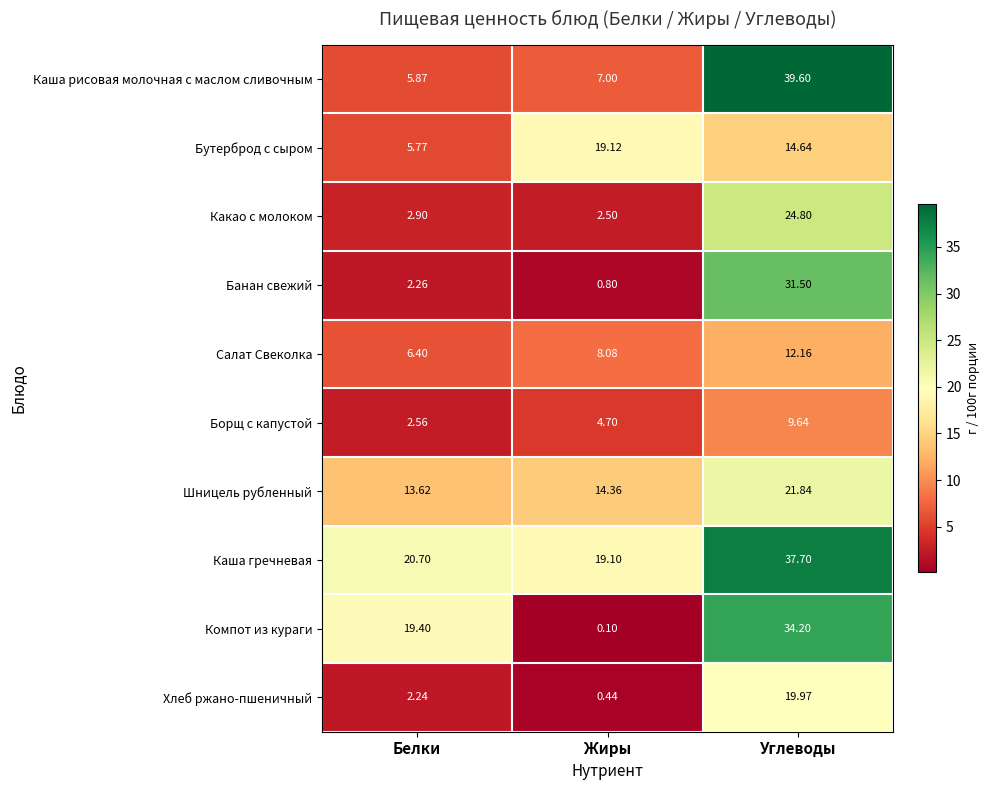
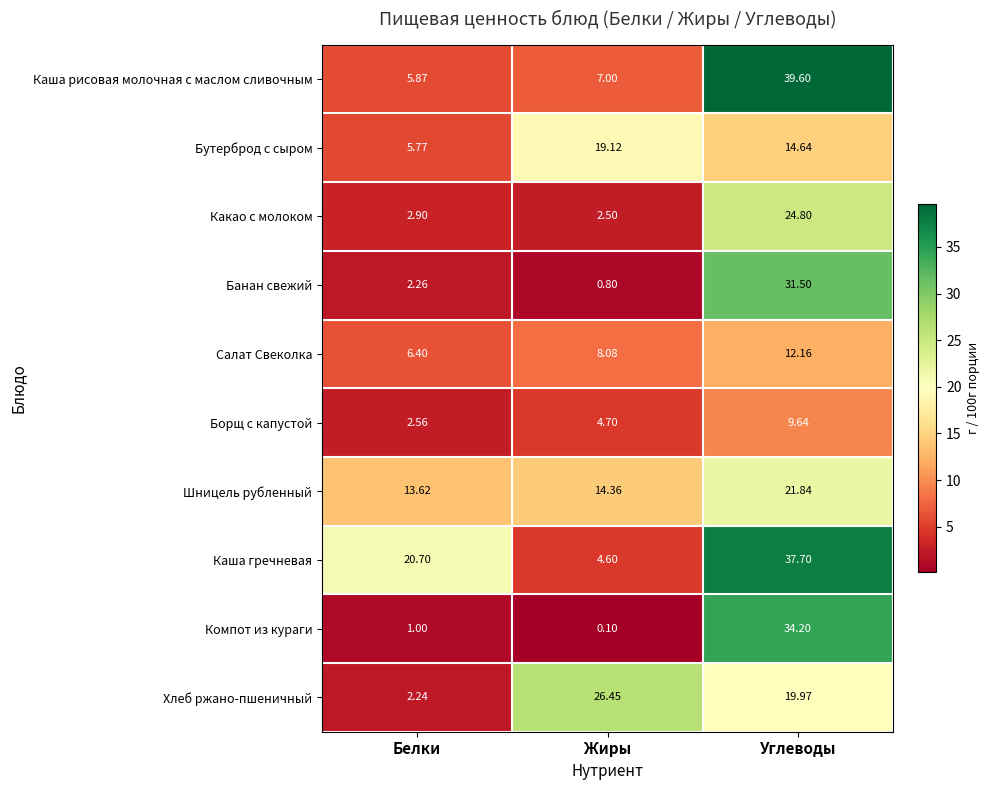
Каша гречневая, Жиры: 19.10 -> 4.60
Компот из кураги, Белки: 19.40 -> 1.00
Хлеб ржано-пшеничный, Жиры: 0.44 -> 26.45
